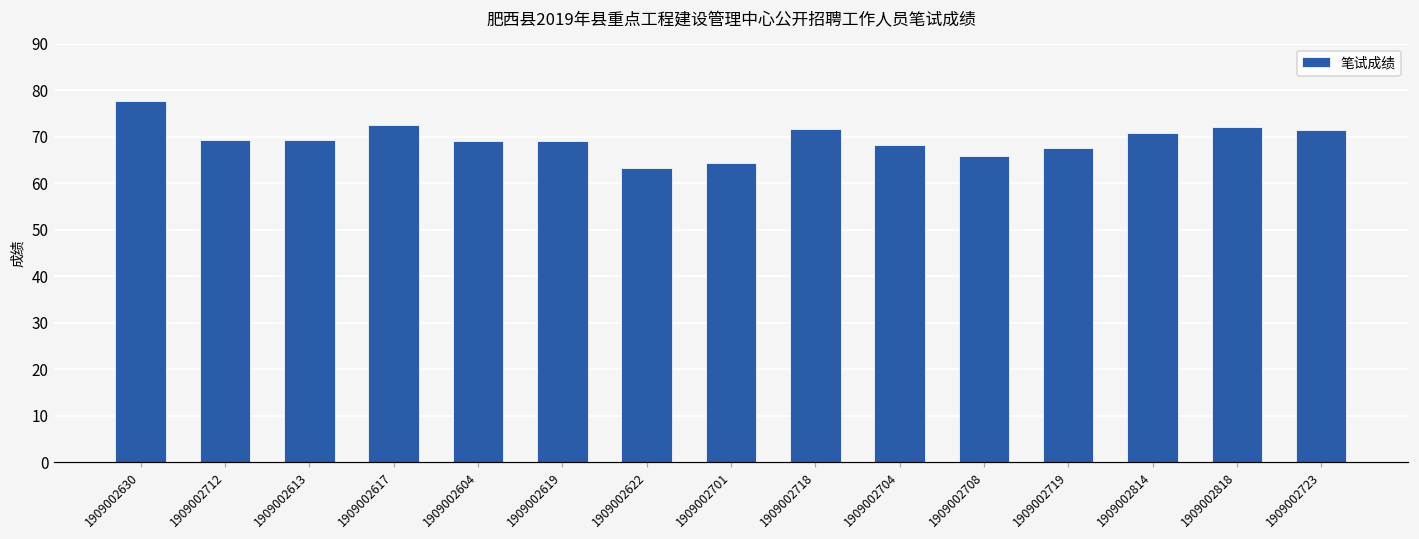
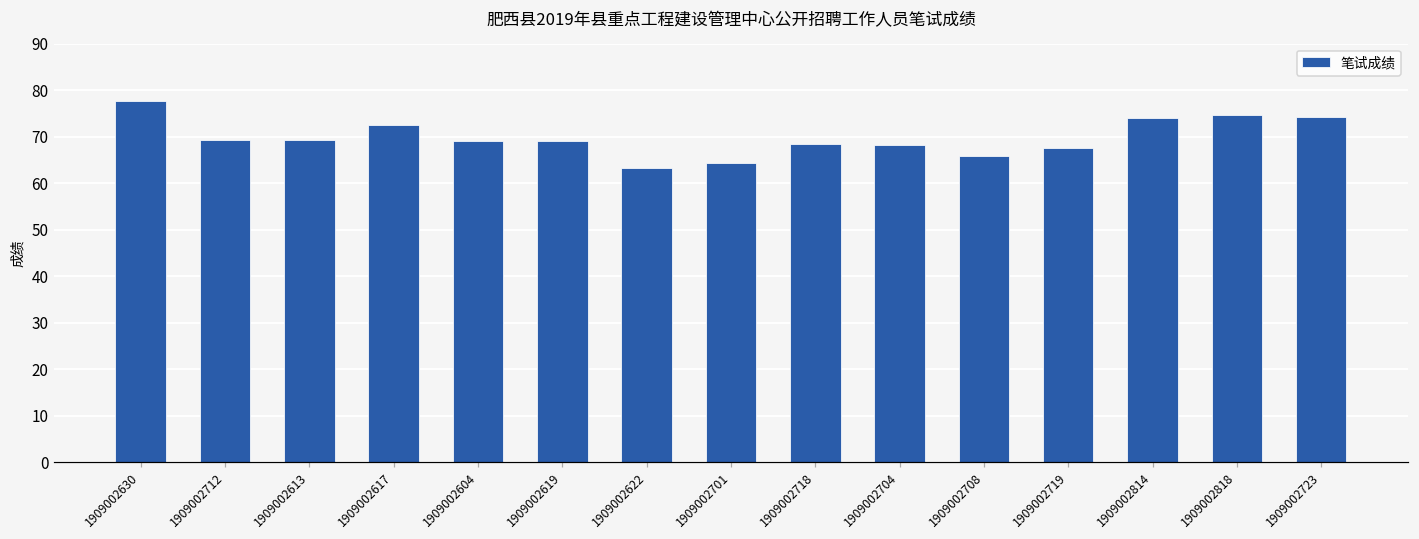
1909002718: 72 -> 68
1909002814: 71 -> 74
1909002818: 72 -> 75
1909002723: 71 -> 74
